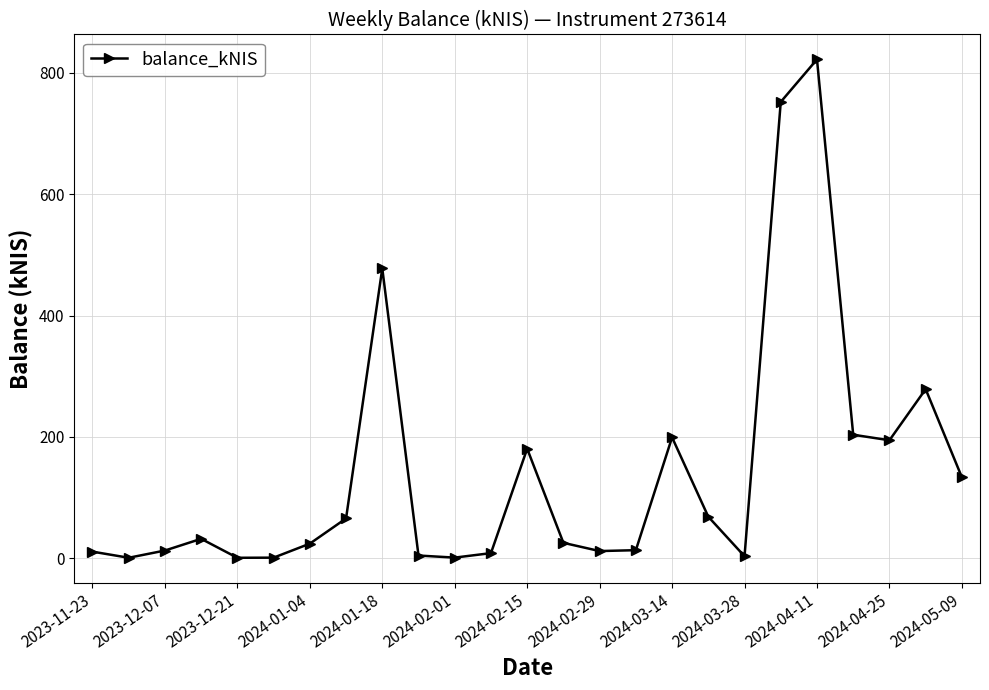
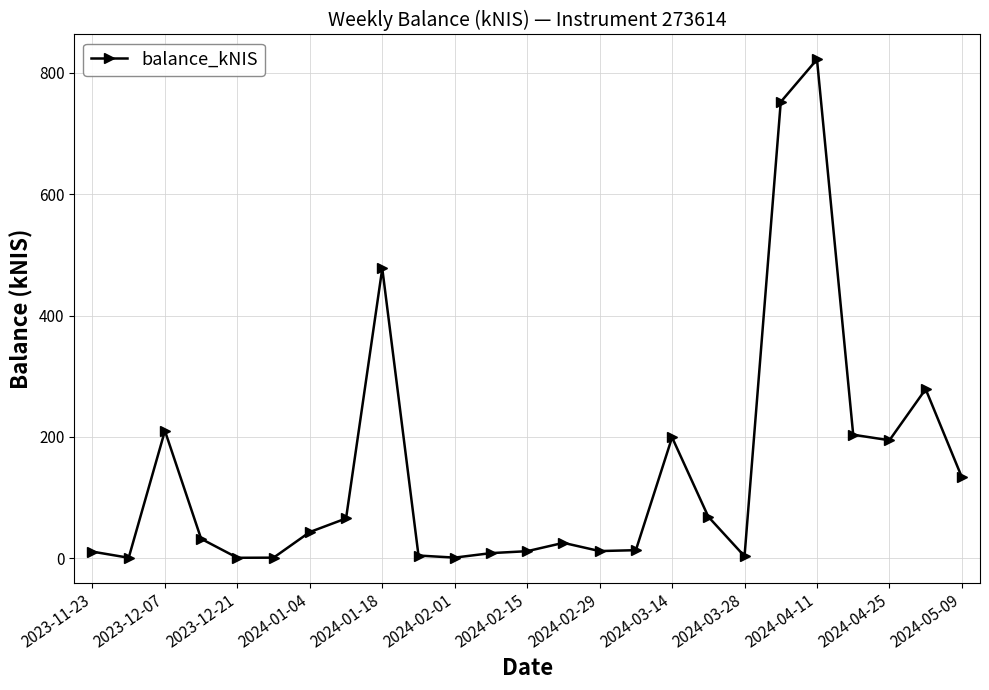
2023-12-07: 10 -> 210
2024-01-04: 20 -> 40
2024-02-15: 180 -> 10
